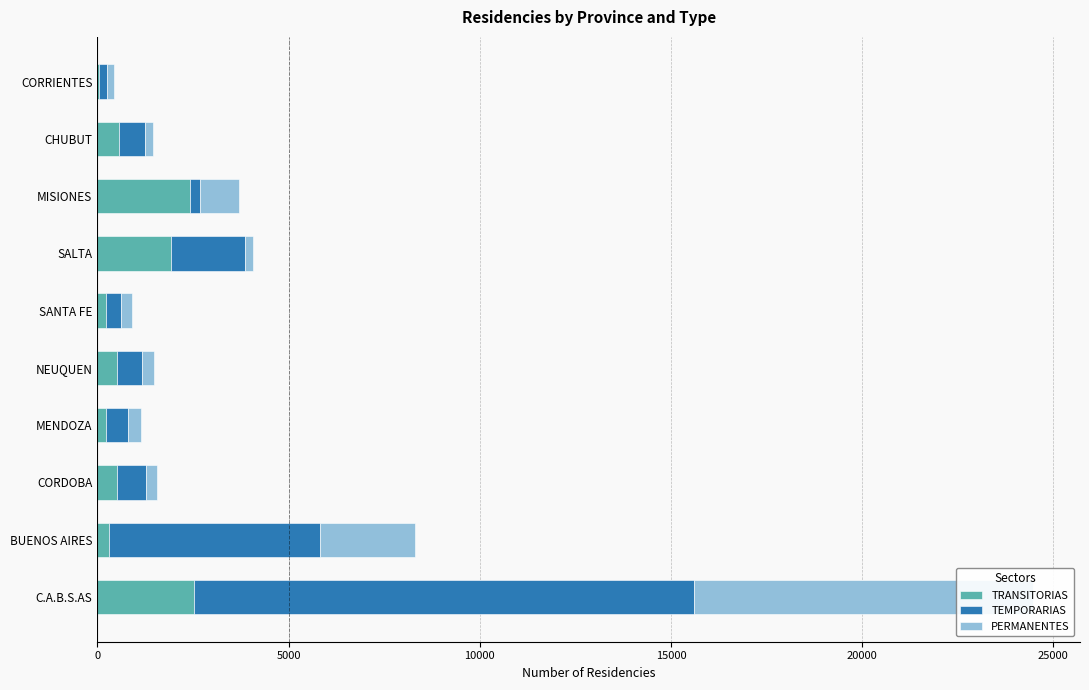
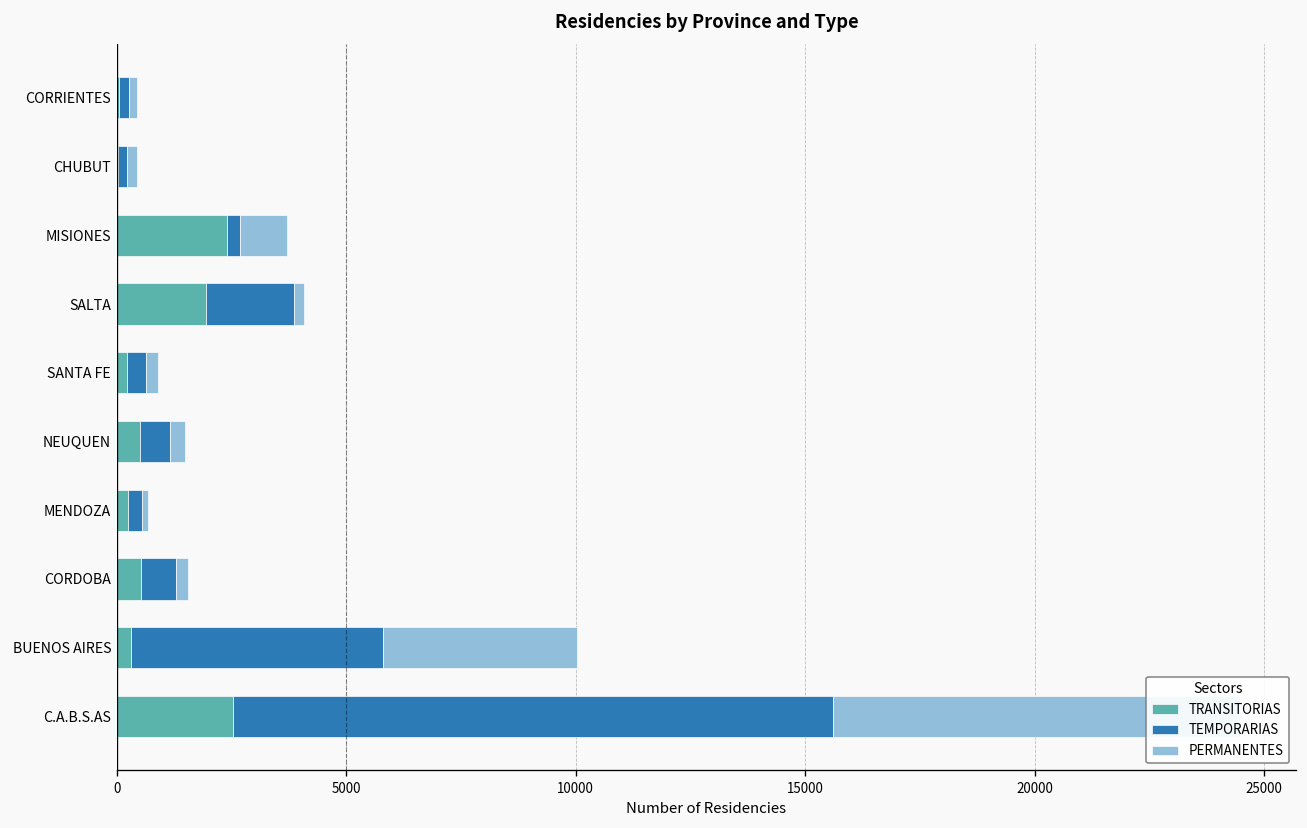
TRANSITORIAS, CHUBUT: 600 -> 0
TEMPORARIAS, CHUBUT: 700 -> 200
TEMPORARIAS, MENDOZA: 600 -> 300
PERMANENTES, MENDOZA: 300 -> 100
PERMANENTES, BUENOS AIRES: 2500 -> 4200
